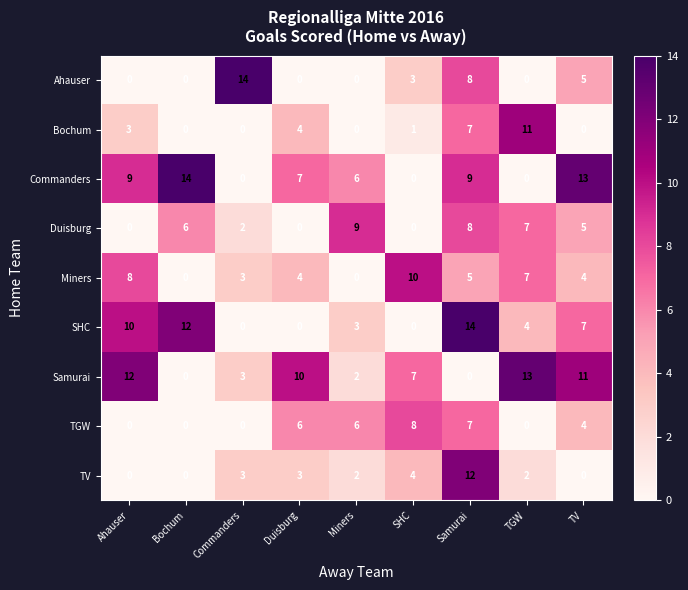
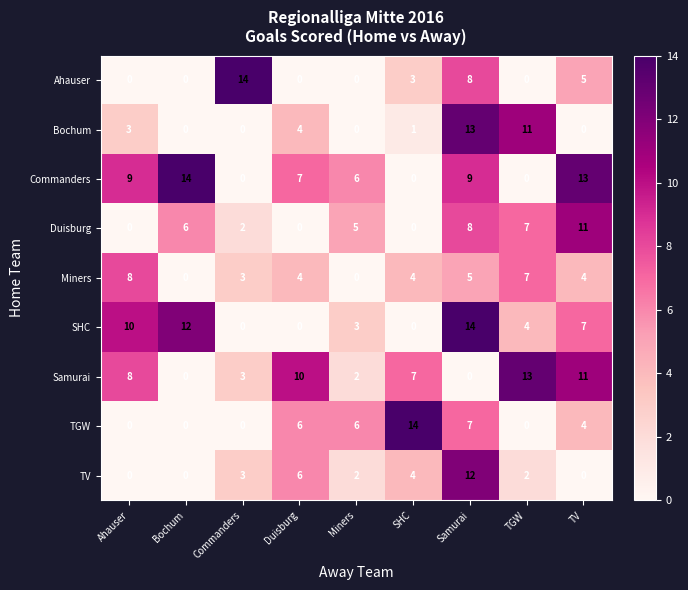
Bochum, Samurai: 7 -> 13
Duisburg, Miners: 9 -> 5
Duisburg, TV: 5 -> 11
Miners, SHC: 10 -> 4
Samurai, Ahauser: 12 -> 8
TGW, SHC: 8 -> 14
TV, Duisburg: 3 -> 6
